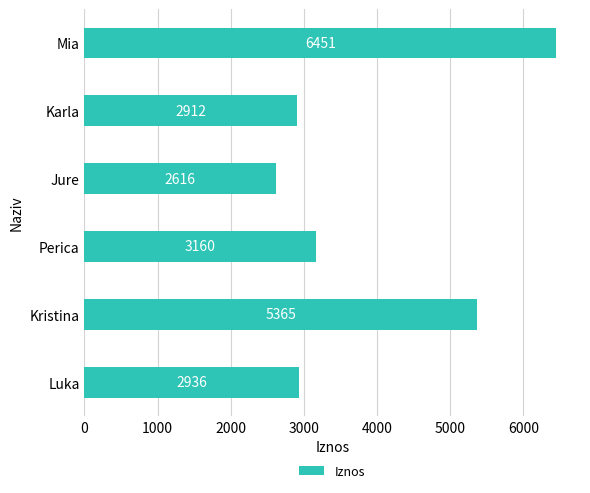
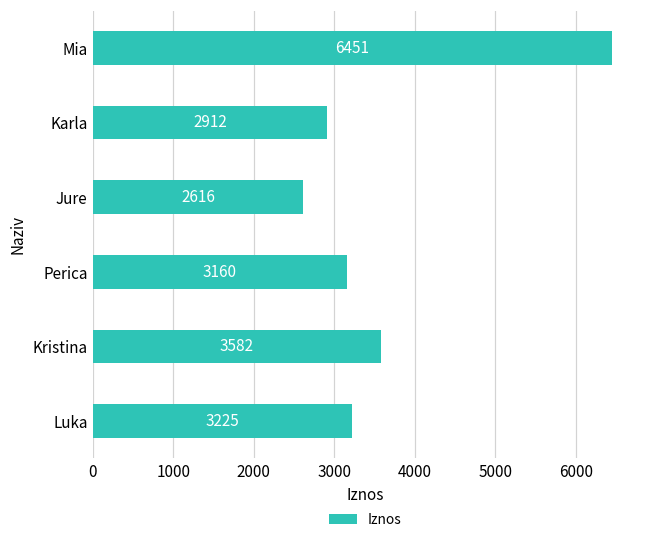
Kristina: 5365 -> 3582
Luka: 2936 -> 3225
